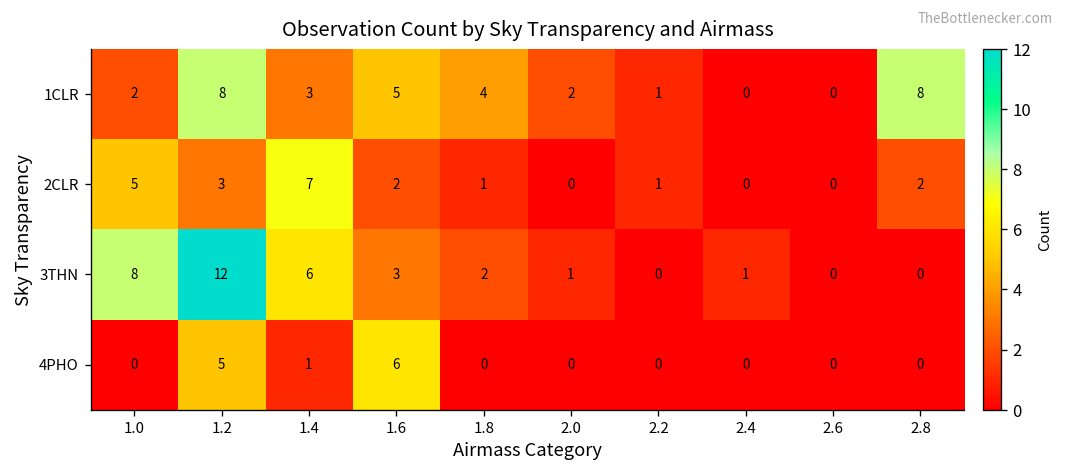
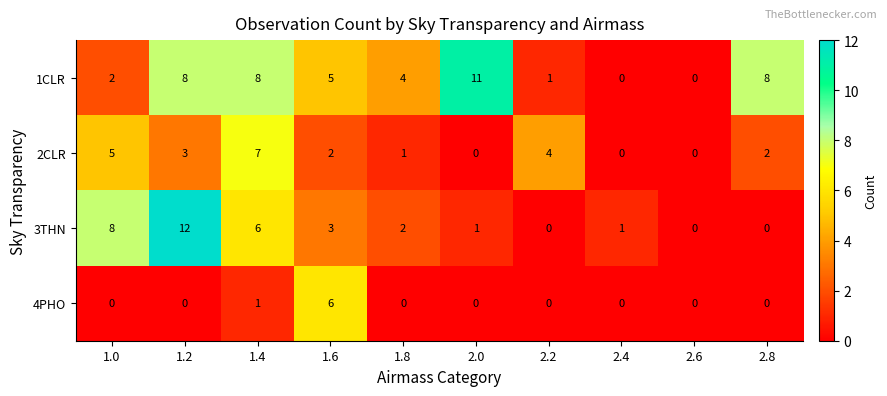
1CLR, 1.4: 3 -> 8
1CLR, 2.0: 2 -> 11
2CLR, 2.2: 1 -> 4
4PHO, 1.2: 5 -> 0
